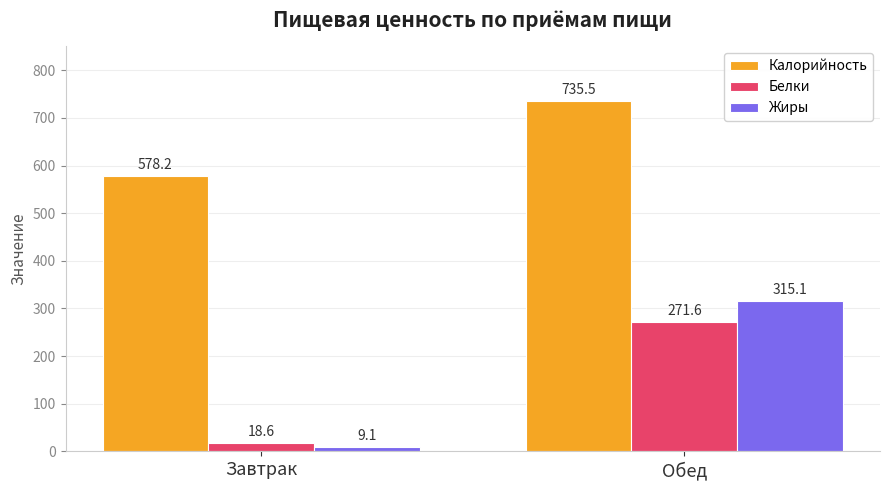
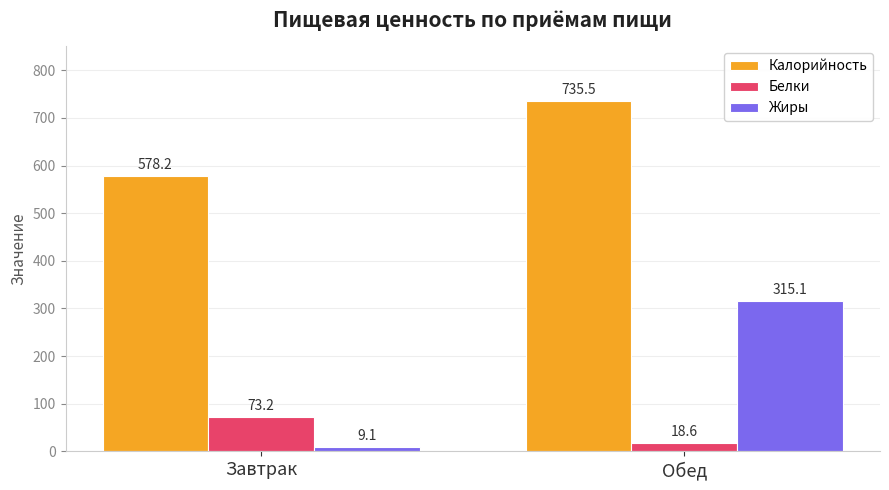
Белки, Завтрак: 18.6 -> 73.2
Белки, Обед: 271.6 -> 18.6
